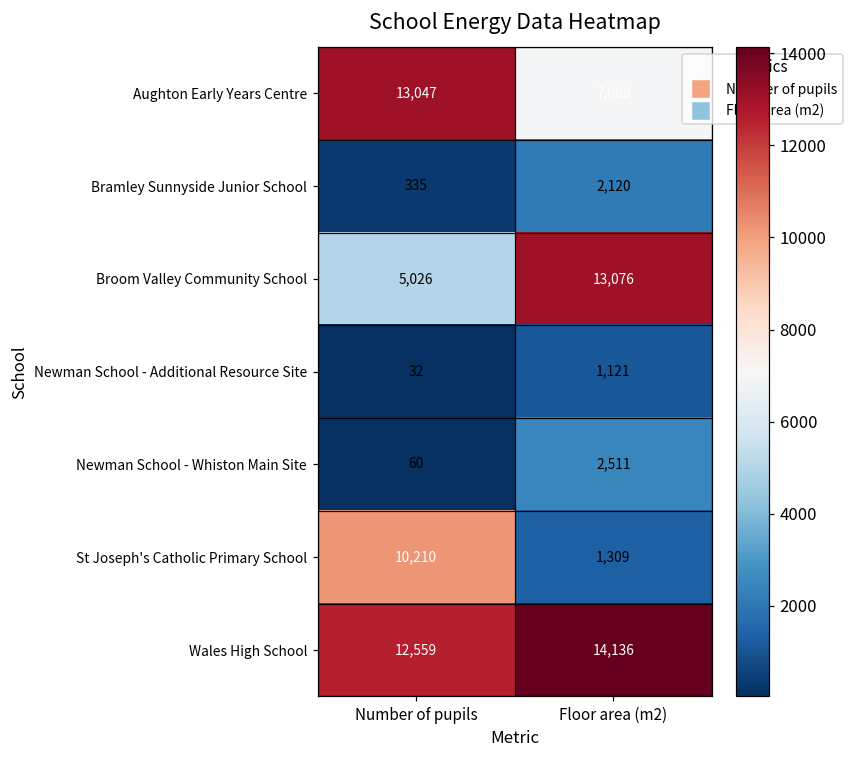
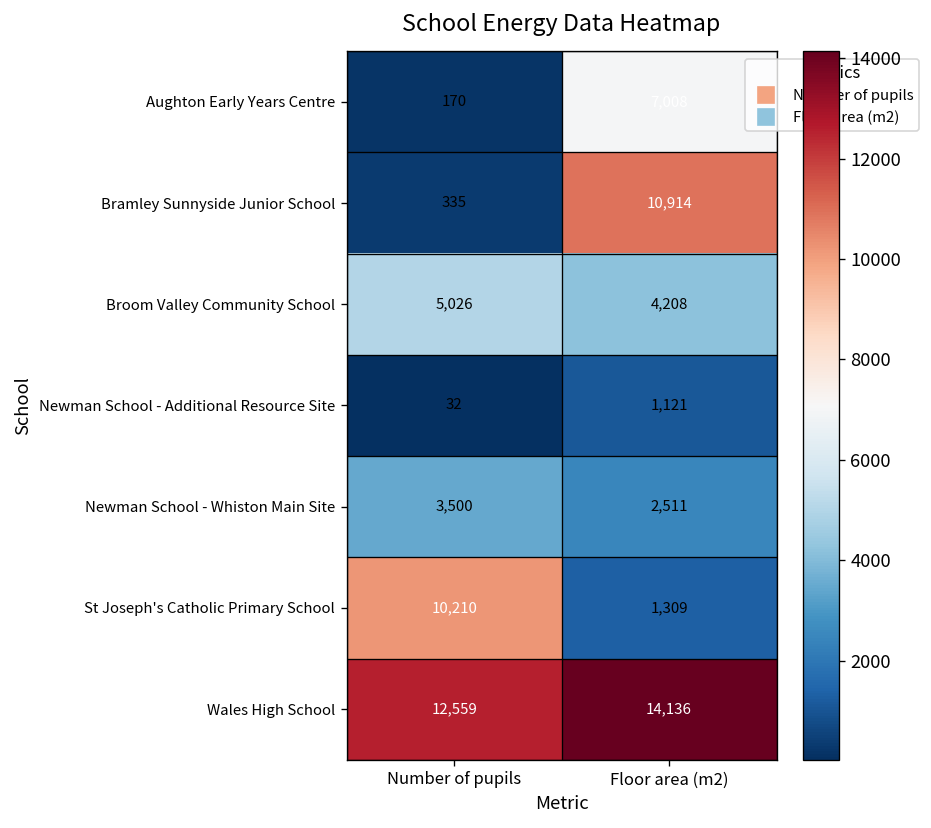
Aughton Early Years Centre, Number of pupils: 13,047 -> 170
Bramley Sunnyside Junior School, Floor area (m2): 2,120 -> 10,914
Broom Valley Community School, Floor area (m2): 13,076 -> 4,208
Newman School - Whiston Main Site, Number of pupils: 60 -> 3,500
